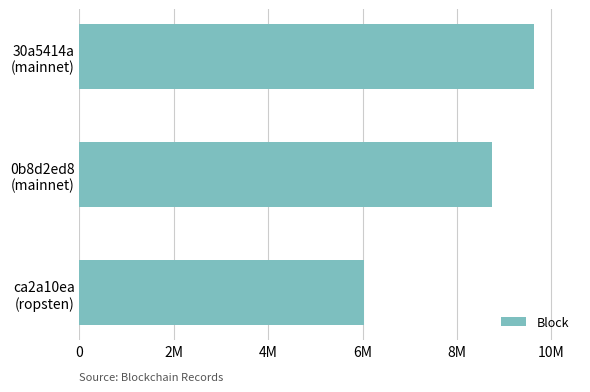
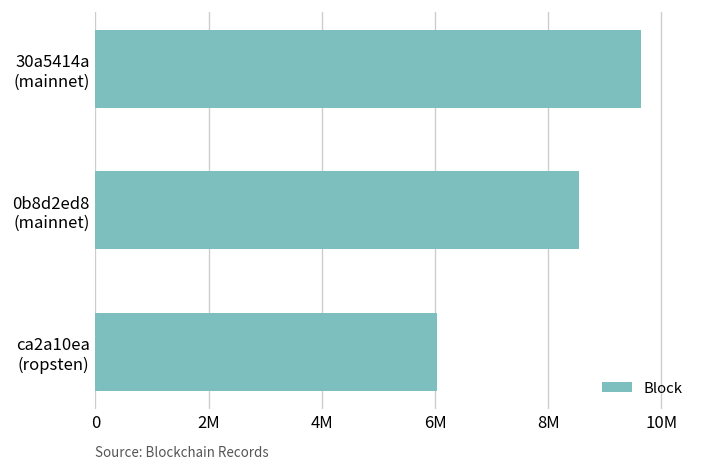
0b8d2ed8 (mainnet): 8700000 -> 8500000
